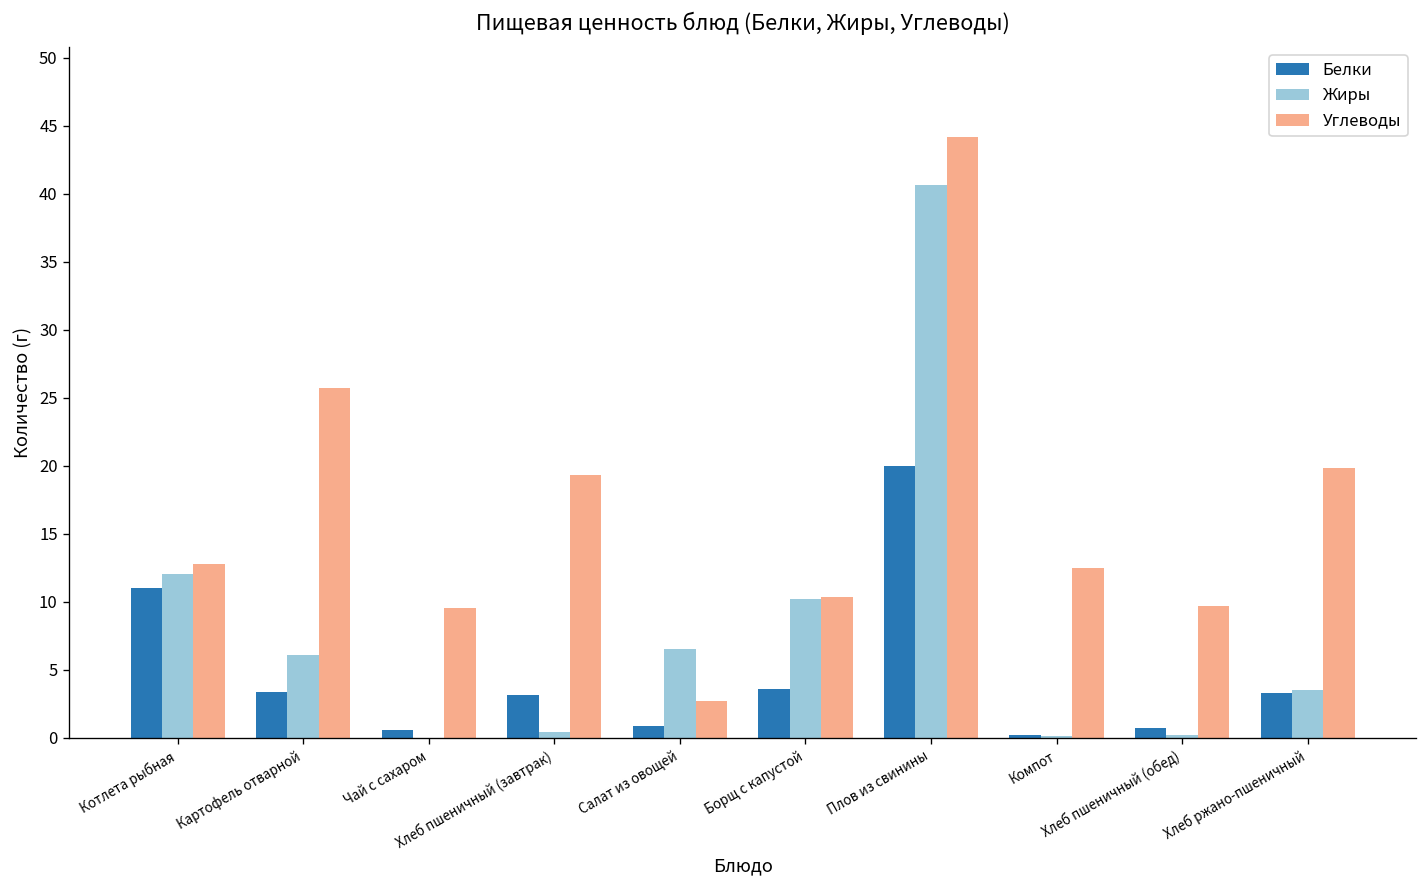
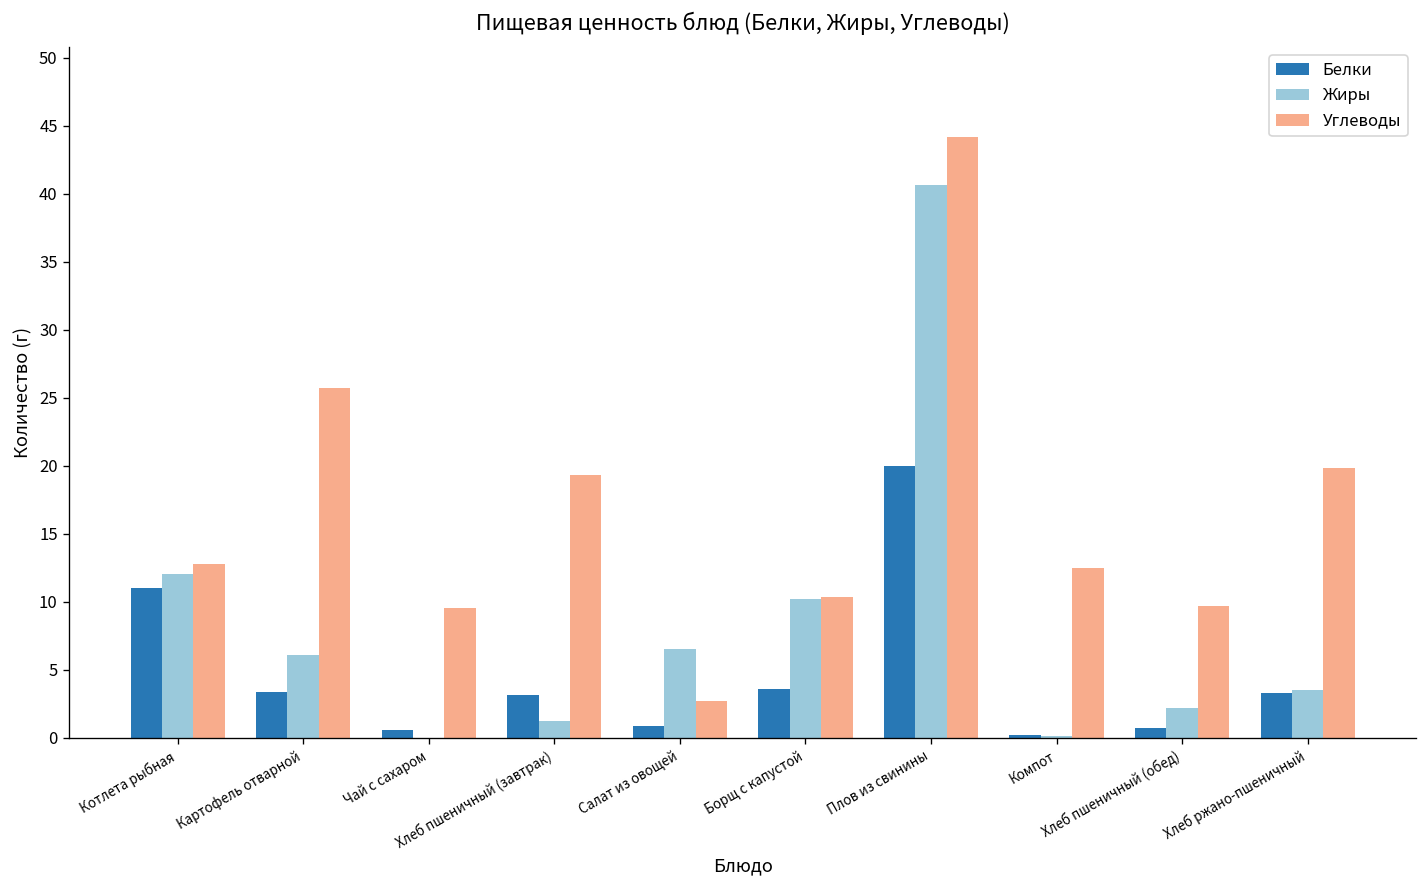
Жиры, Хлеб пшеничный (завтрак): 0.4 -> 1.2
Жиры, Хлеб пшеничный (обед): 0.2 -> 2.2
